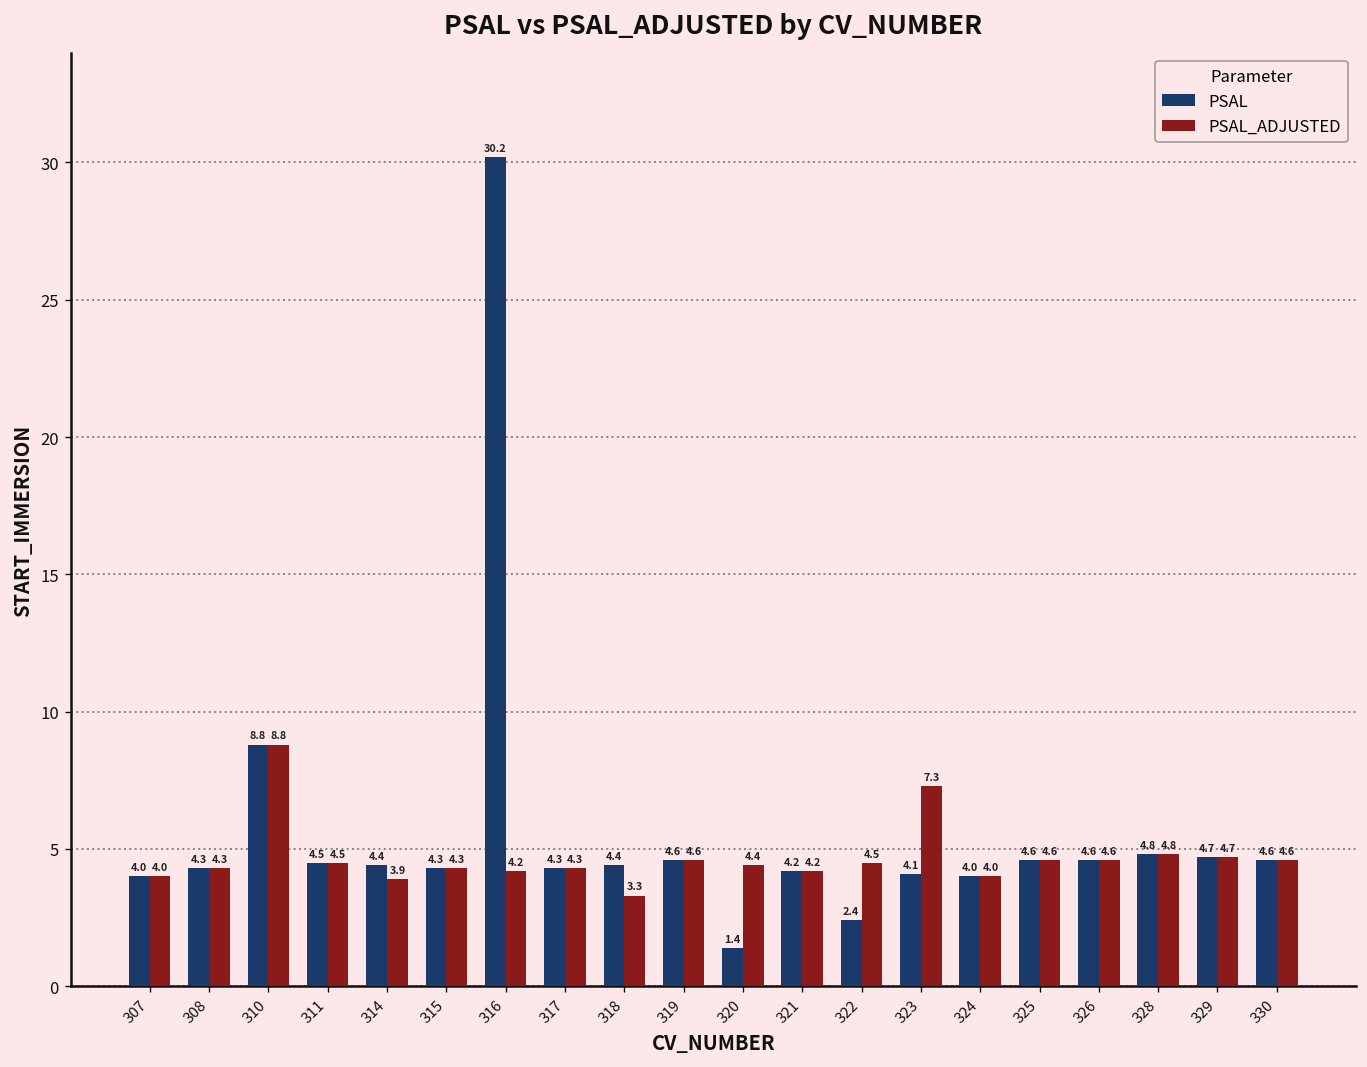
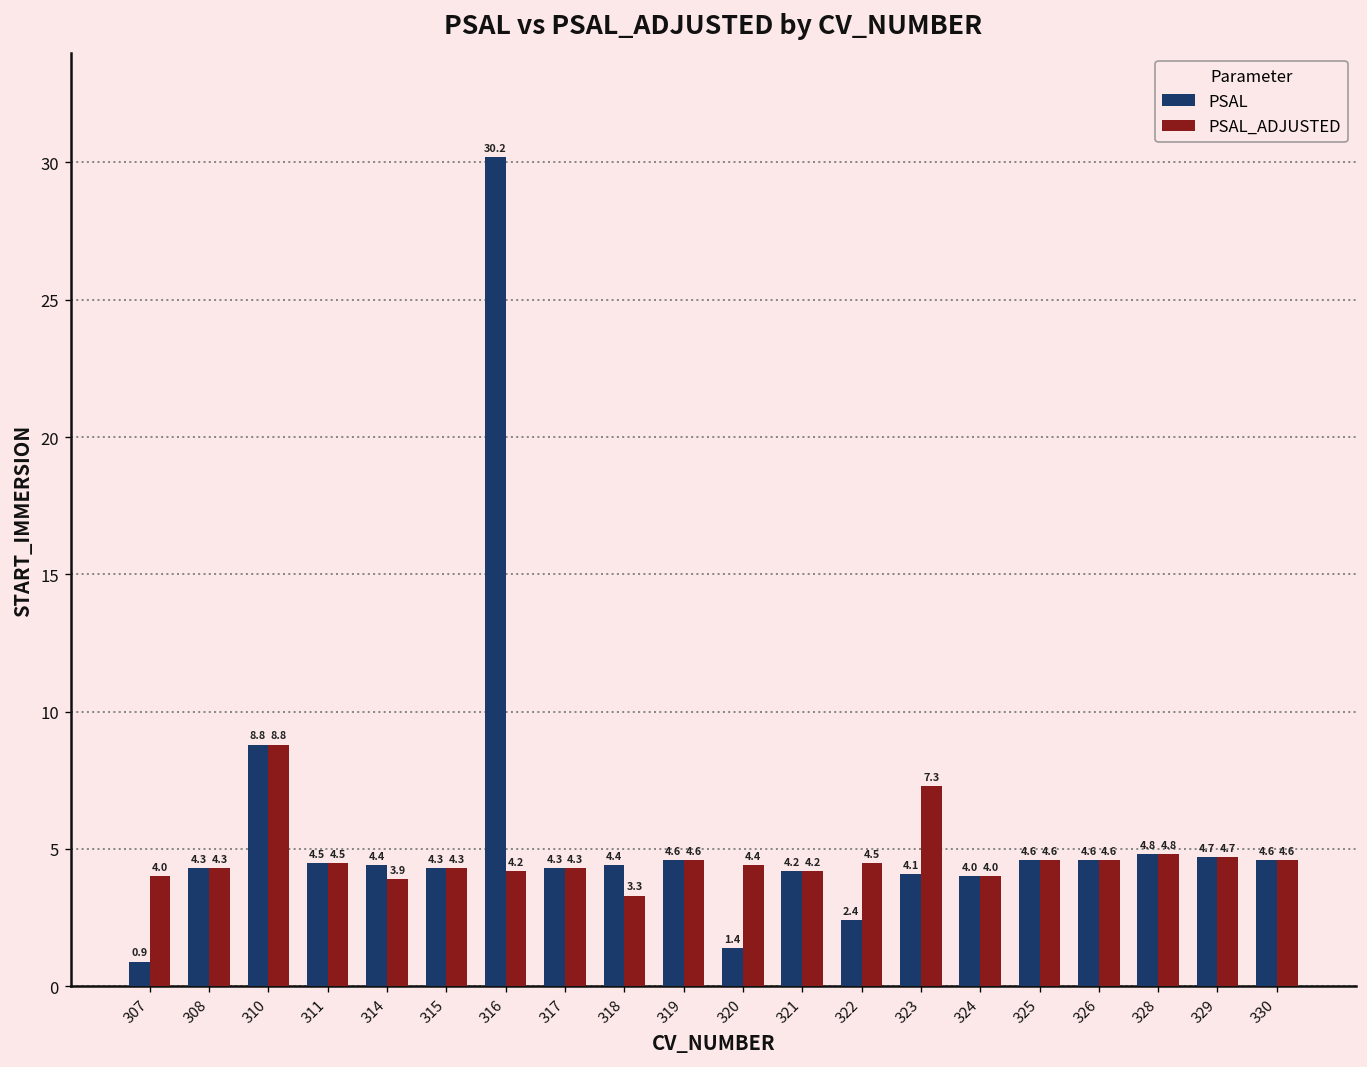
PSAL, 307: 4.0 -> 0.9
